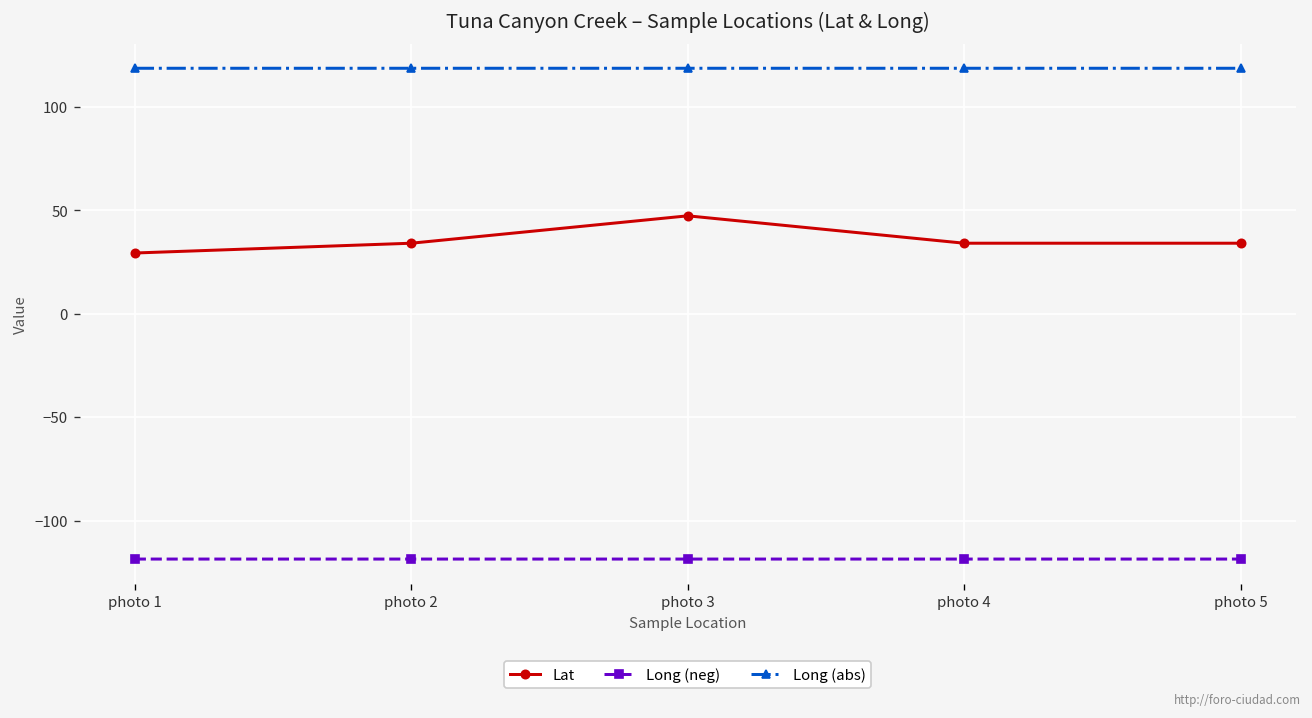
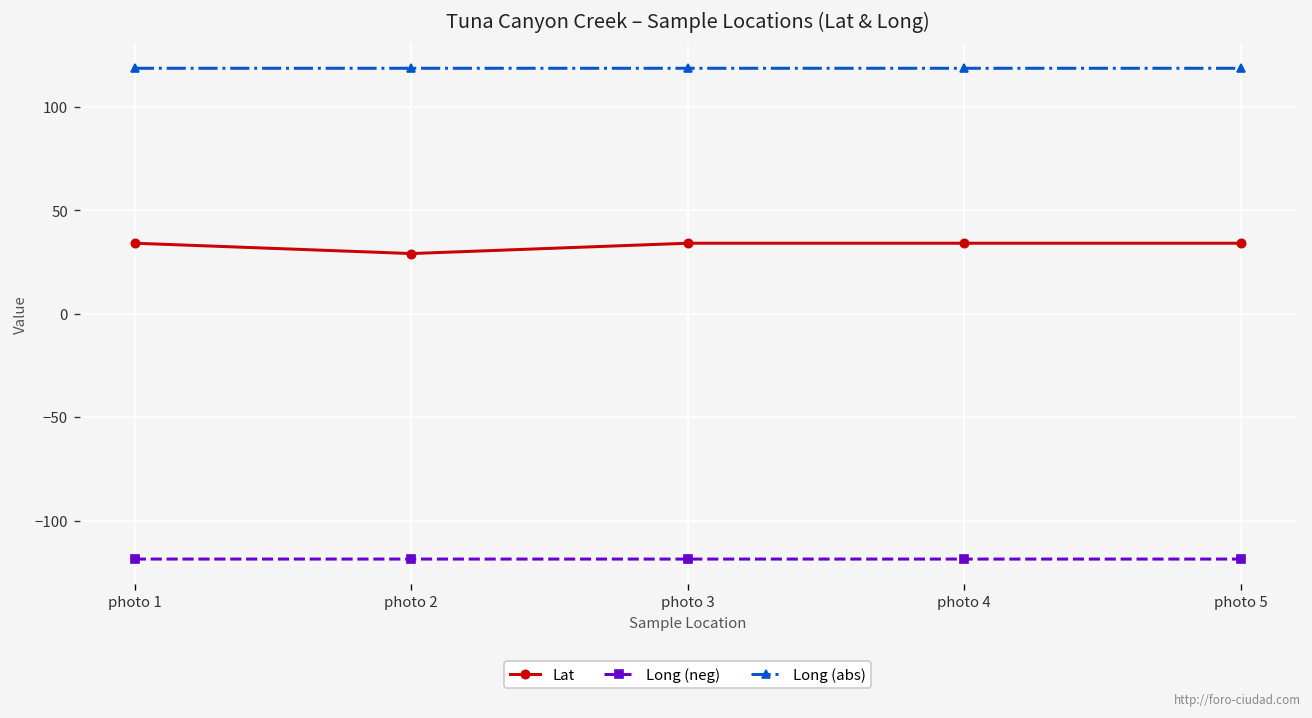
Lat, photo 1: 29 -> 34
Lat, photo 2: 34 -> 29
Lat, photo 3: 47 -> 34
